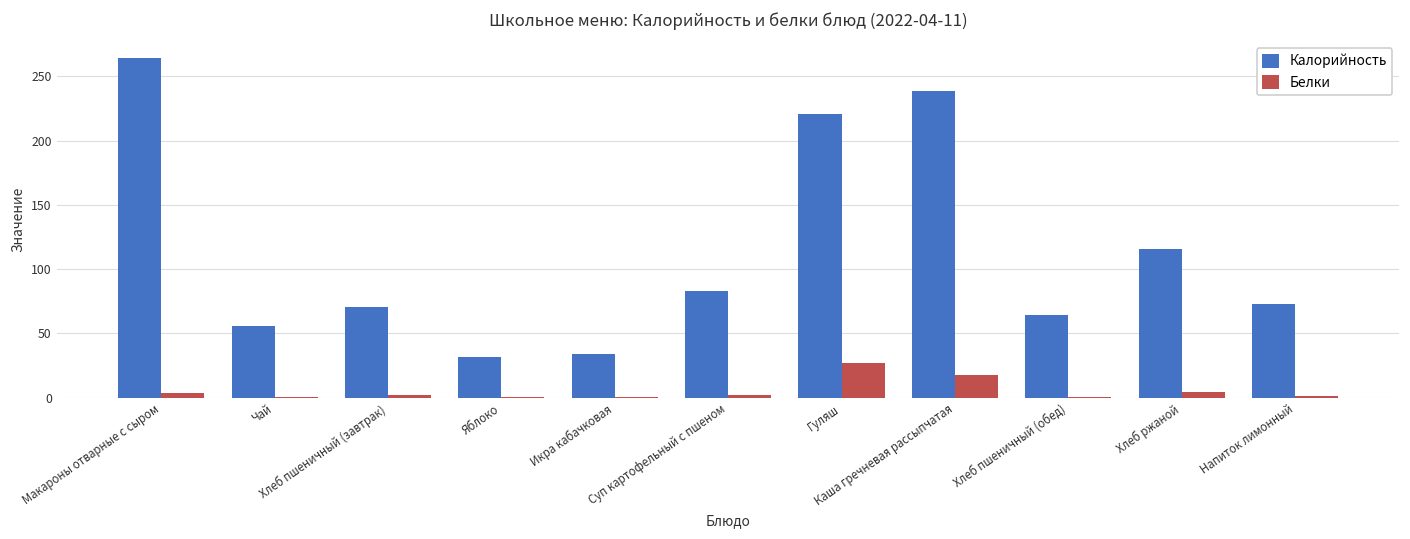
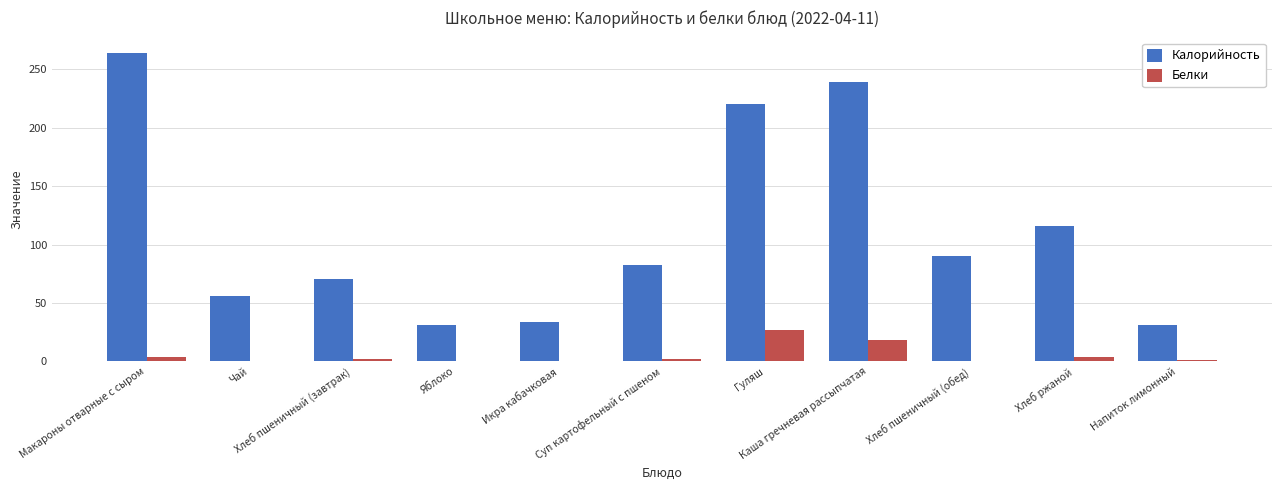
Калорийность, Хлеб пшеничный (обед): 64 -> 90
Калорийность, Напиток лимонный: 73 -> 31
